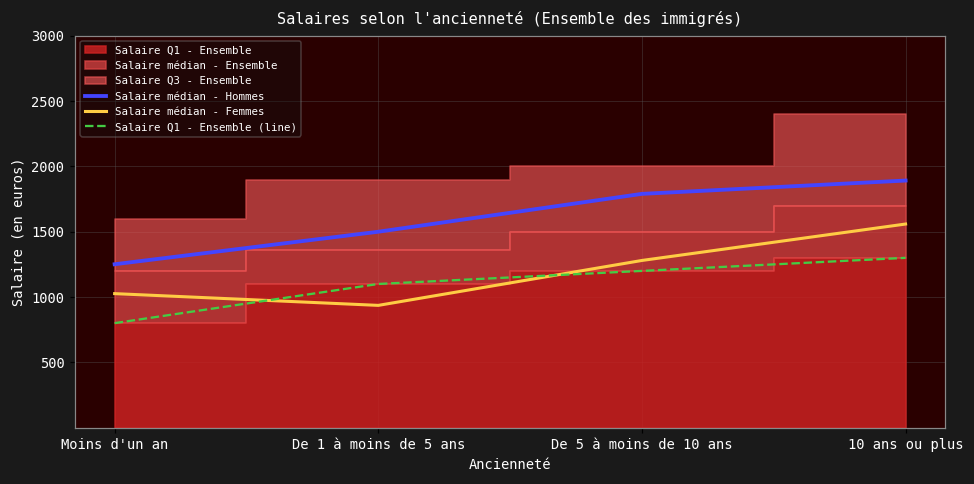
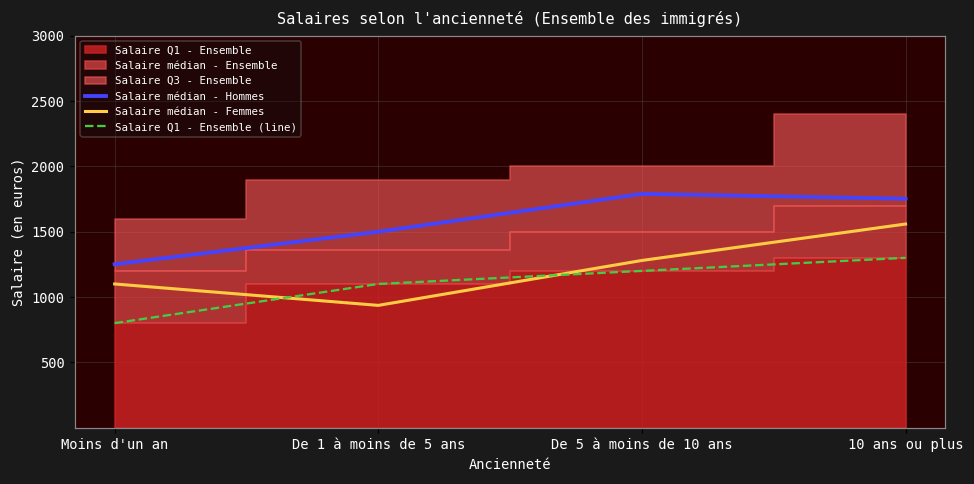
Salaire médian - Femmes, Moins d'un an: 1030 -> 1100
Salaire médian - Hommes, 10 ans ou plus: 1890 -> 1750
